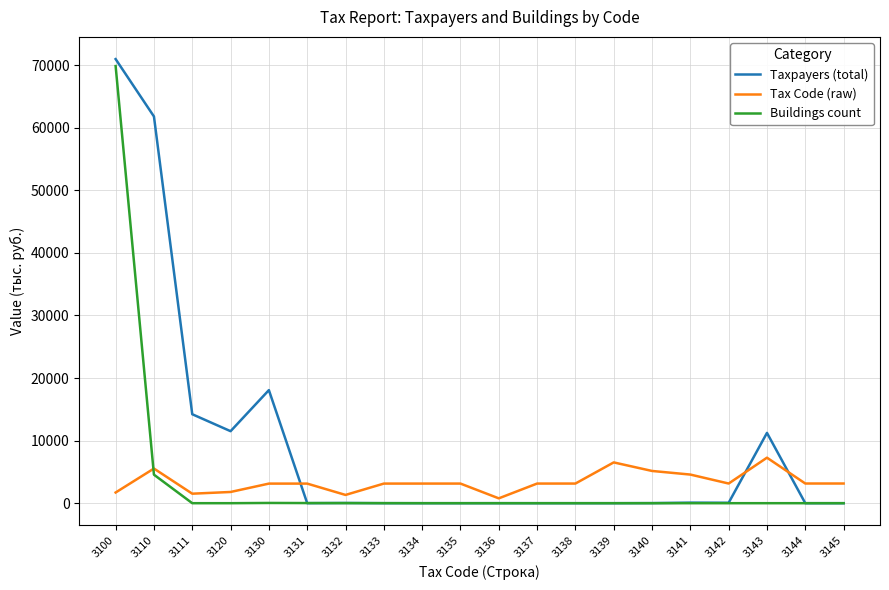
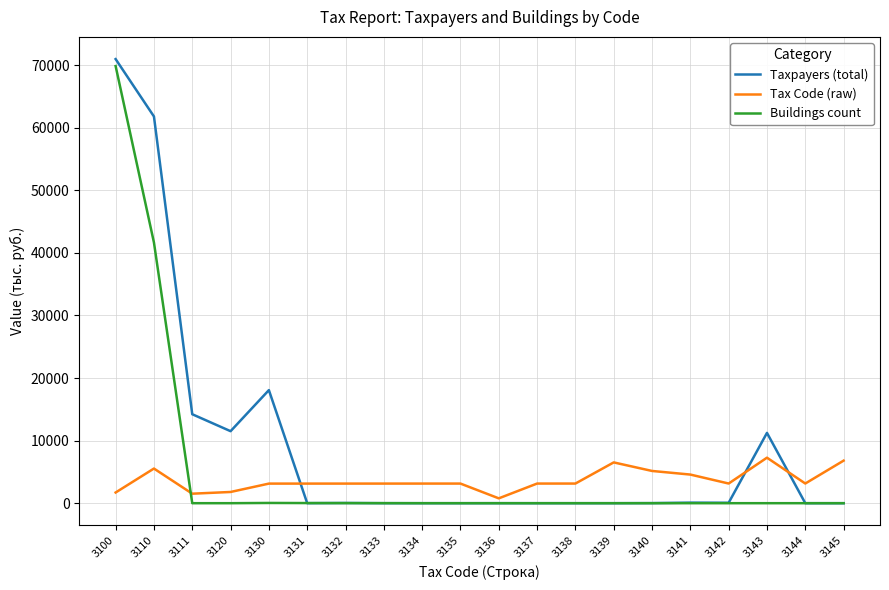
Buildings count, 3110: 5000 -> 42000
Tax Code (raw), 3132: 1000 -> 3000
Tax Code (raw), 3145: 3000 -> 7000
